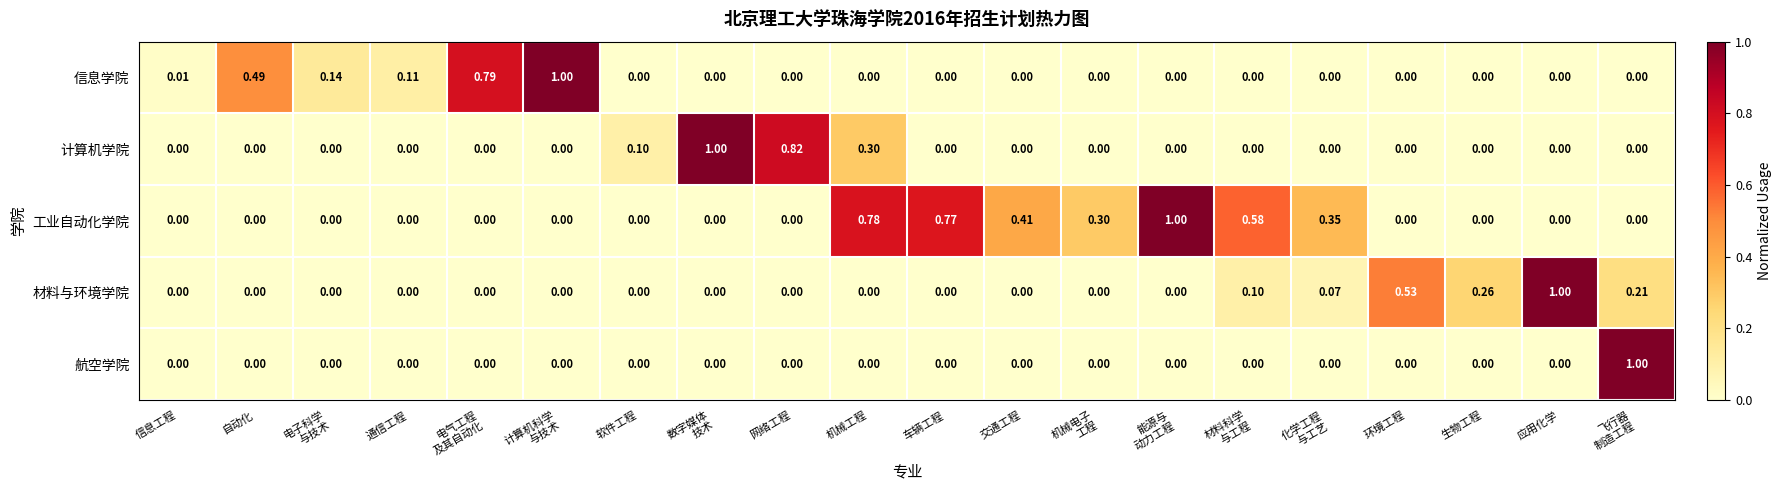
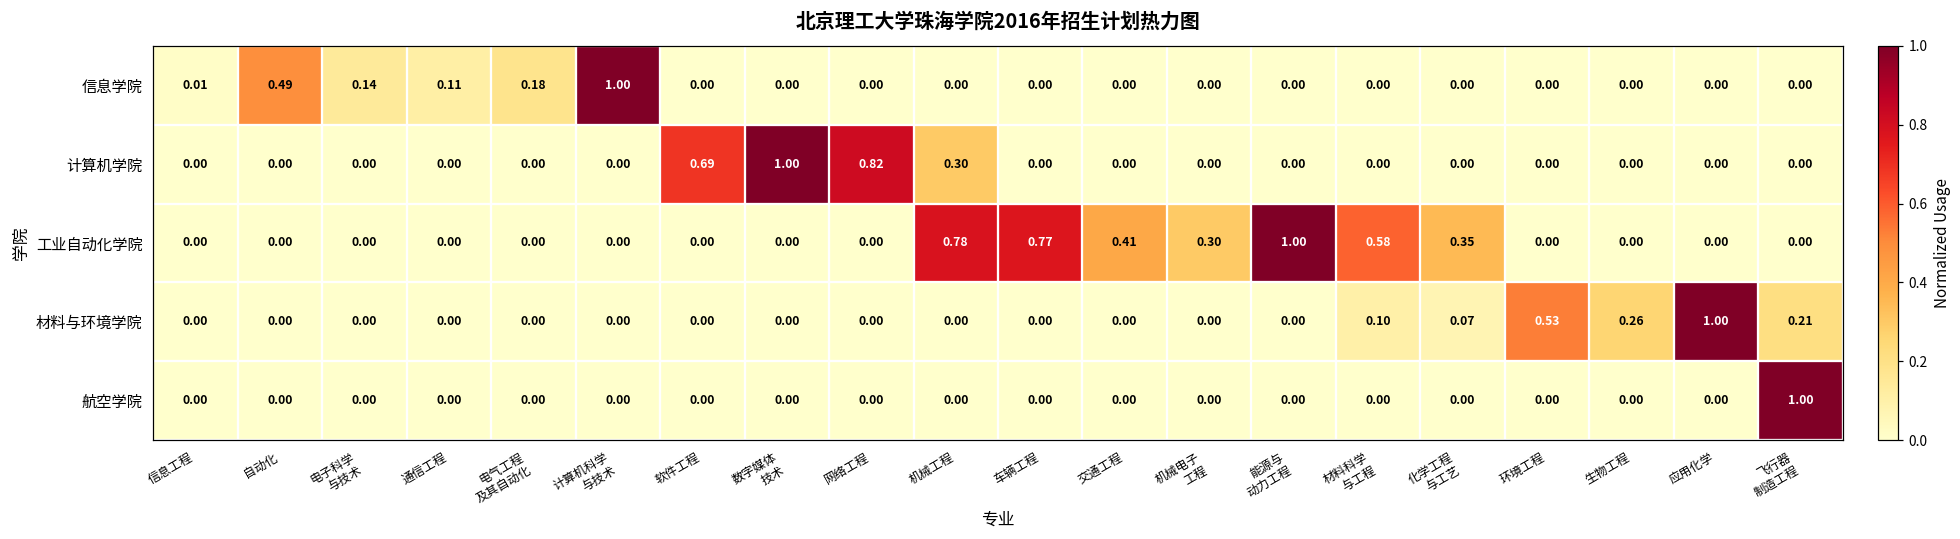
信息学院, 电气工程 及其自动化: 0.79 -> 0.18
计算机学院, 软件工程: 0.10 -> 0.69
